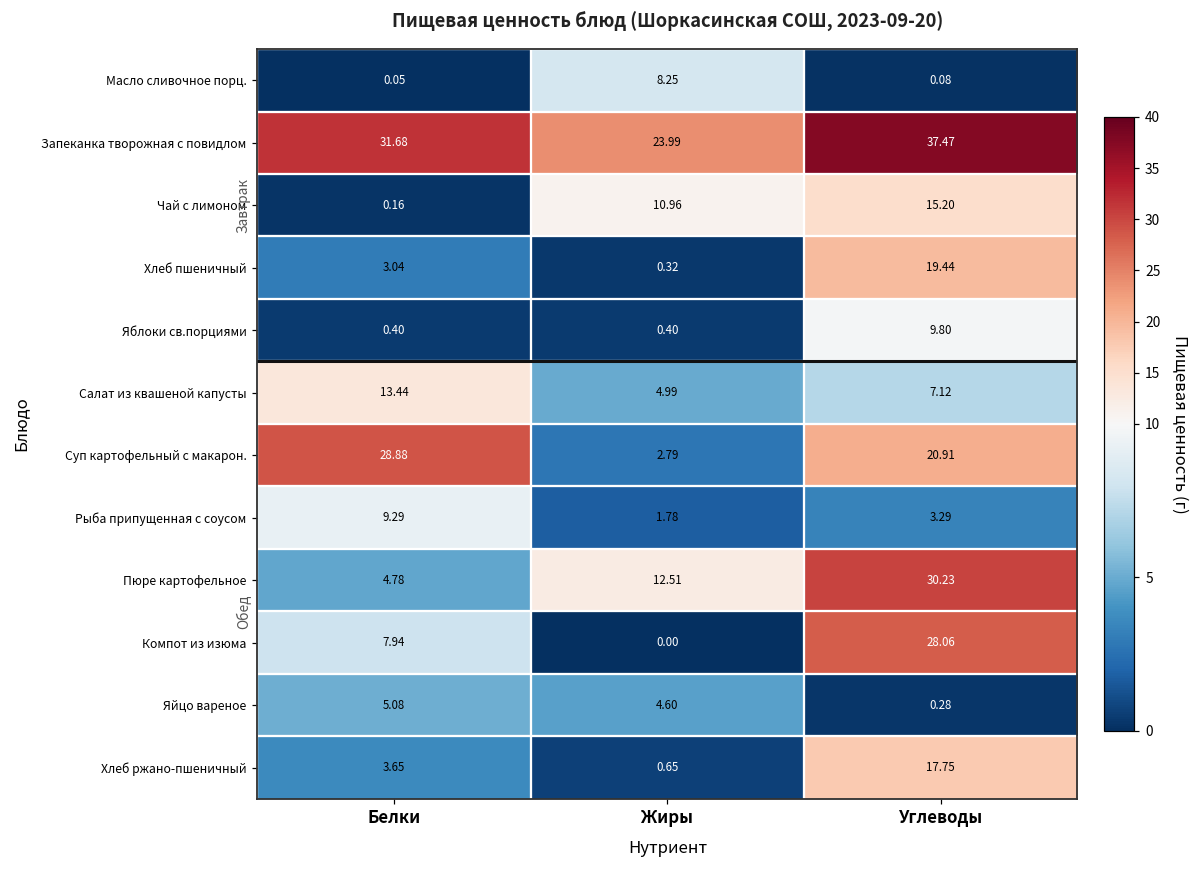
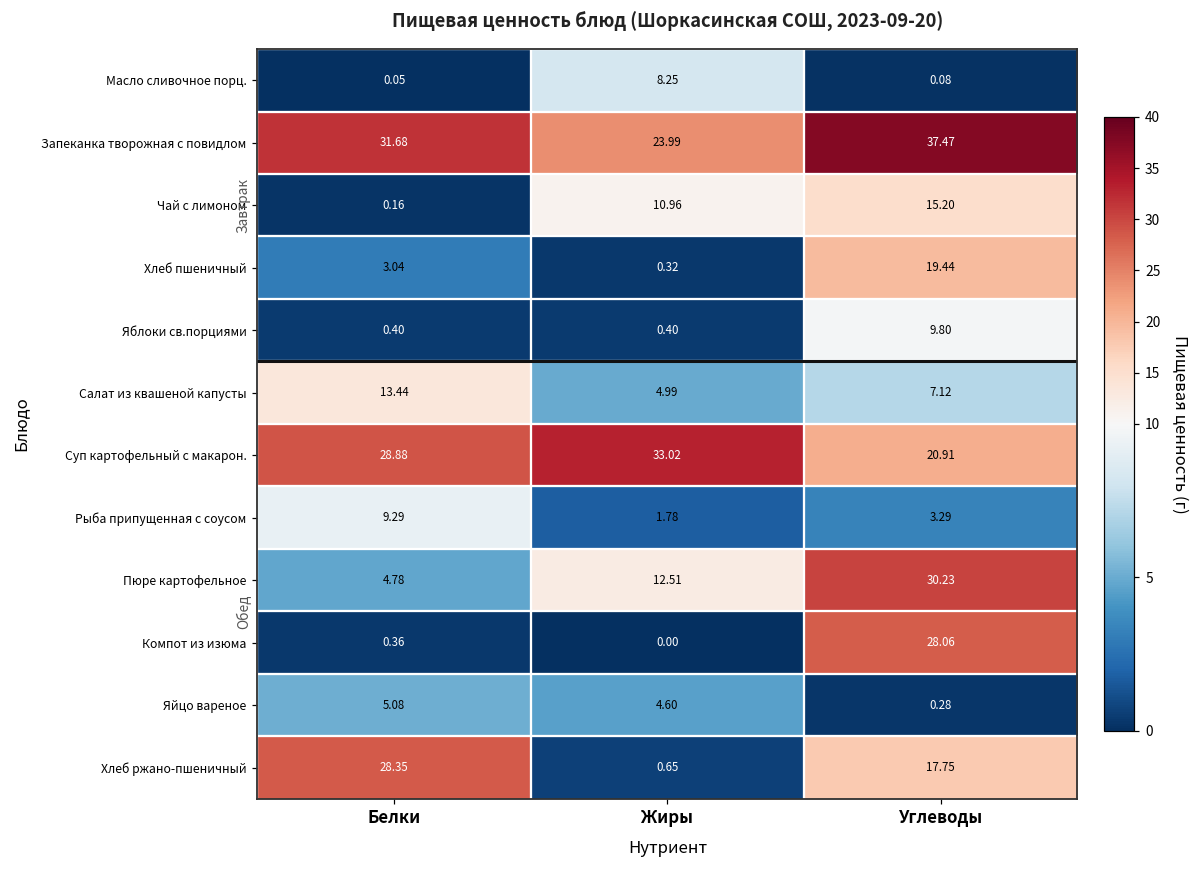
Суп картофельный с макарон., Жиры: 2.79 -> 33.02
Компот из изюма, Белки: 7.94 -> 0.36
Хлеб ржано-пшеничный, Белки: 3.65 -> 28.35
